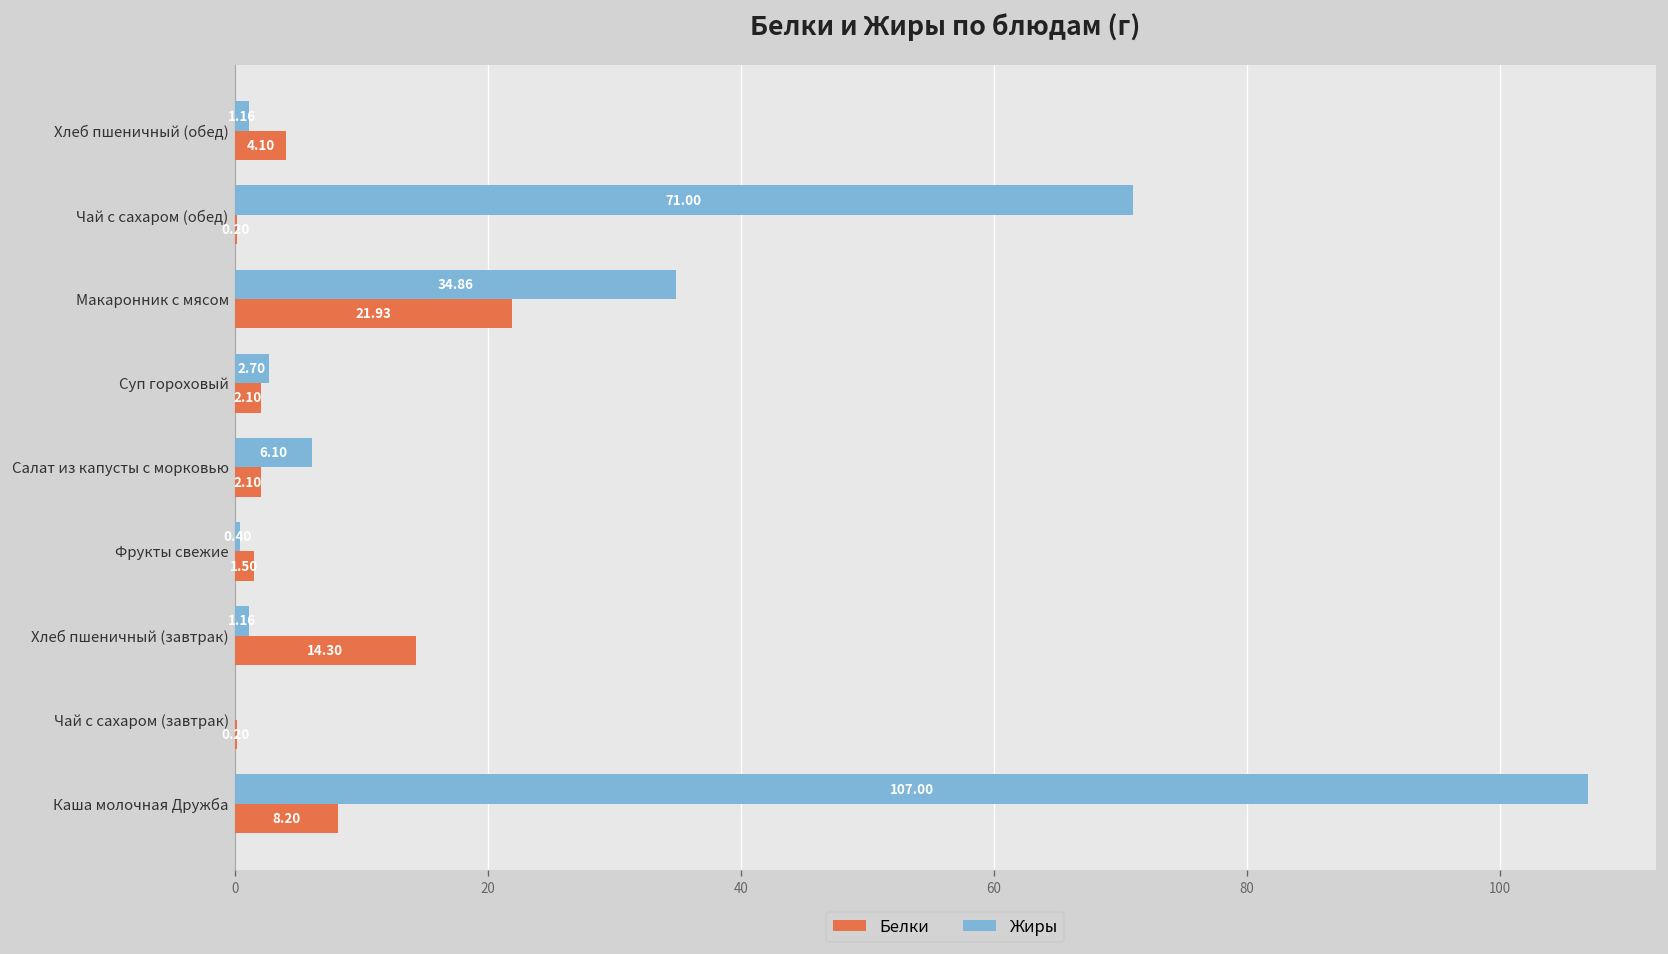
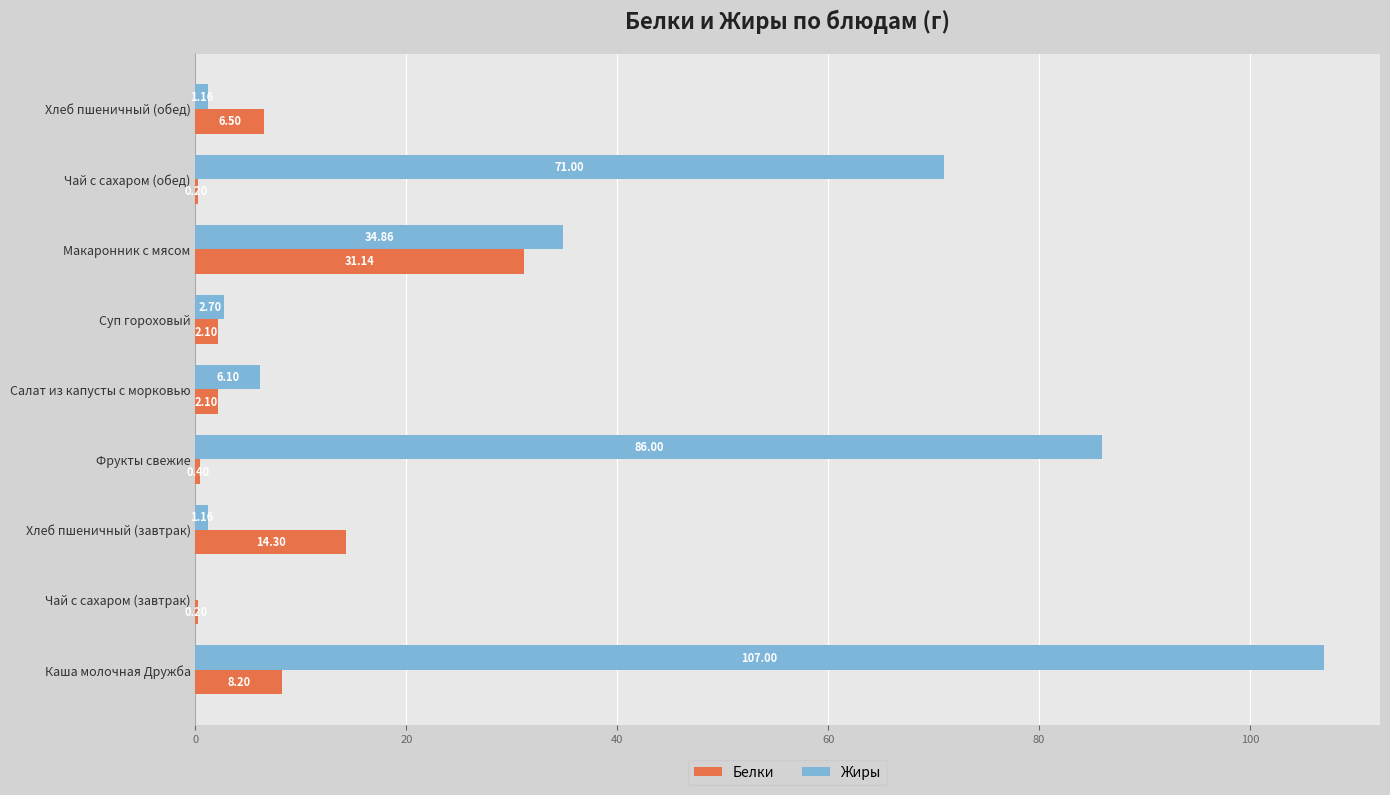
Белки, Хлеб пшеничный (обед): 4.10 -> 6.50
Белки, Макаронник с мясом: 21.93 -> 31.14
Жиры, Фрукты свежие: 0.4 -> 86.0
Белки, Фрукты свежие: 1.5 -> 0.4
